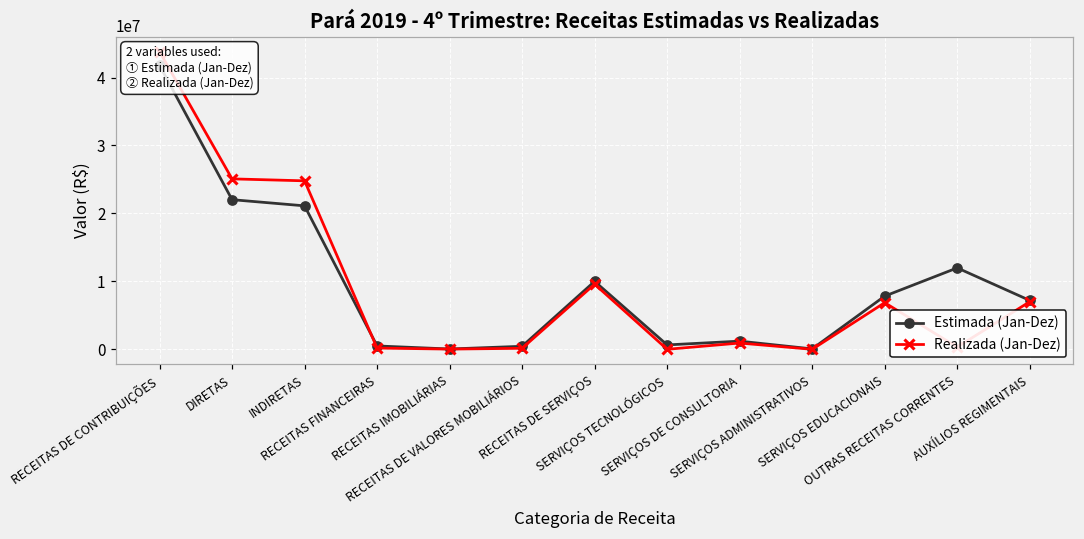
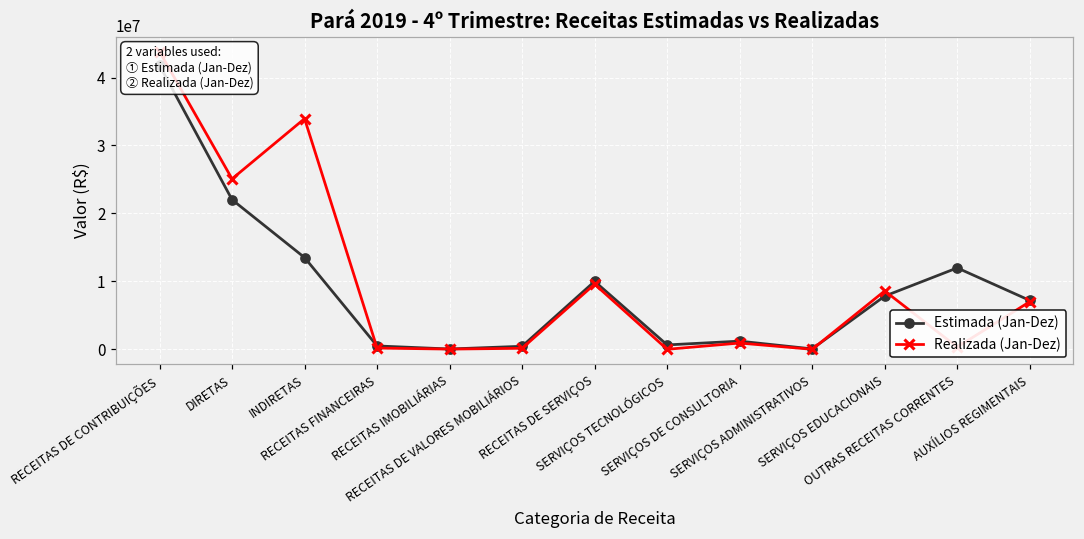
Estimada (Jan-Dez), INDIRETAS: 21000000 -> 14000000
Realizada (Jan-Dez), INDIRETAS: 25000000 -> 34000000
Realizada (Jan-Dez), SERVIÇOS EDUCACIONAIS: 7000000 -> 9000000
